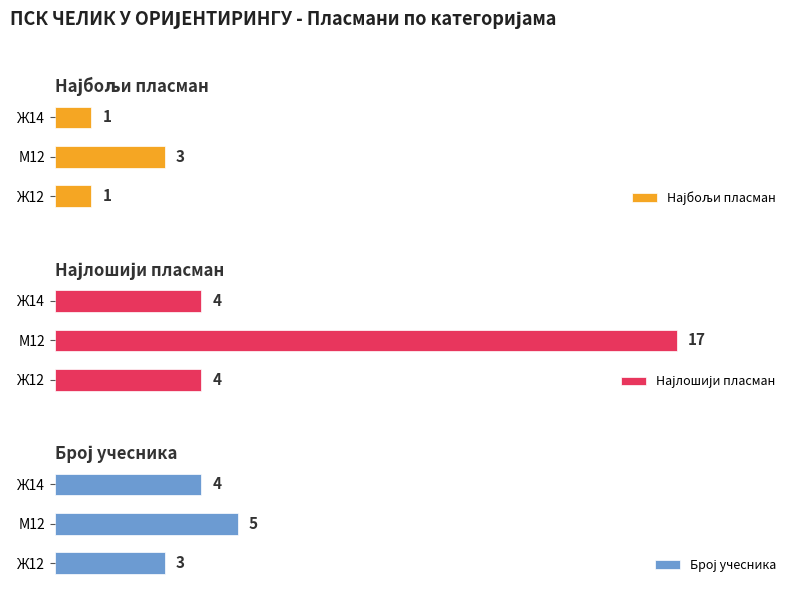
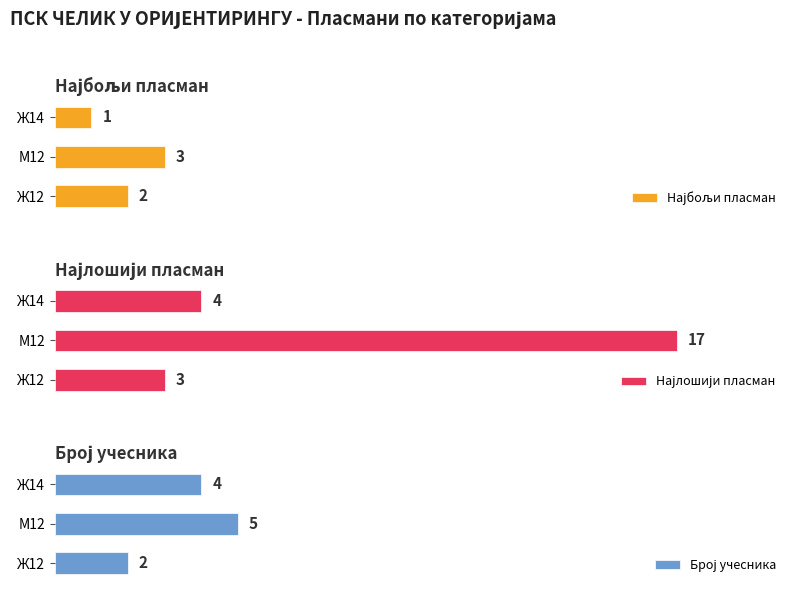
Најбољи пласман, Ж12: 1 -> 2
Најлошији пласман, Ж12: 4 -> 3
Број учесника, Ж12: 3 -> 2
